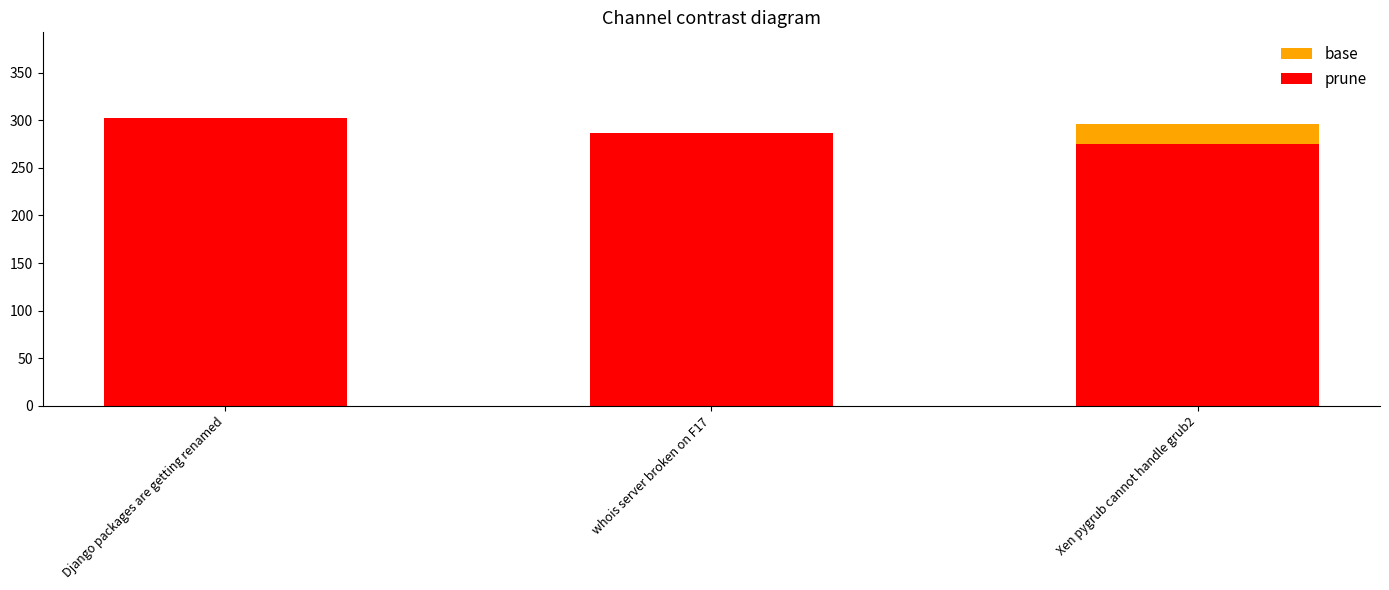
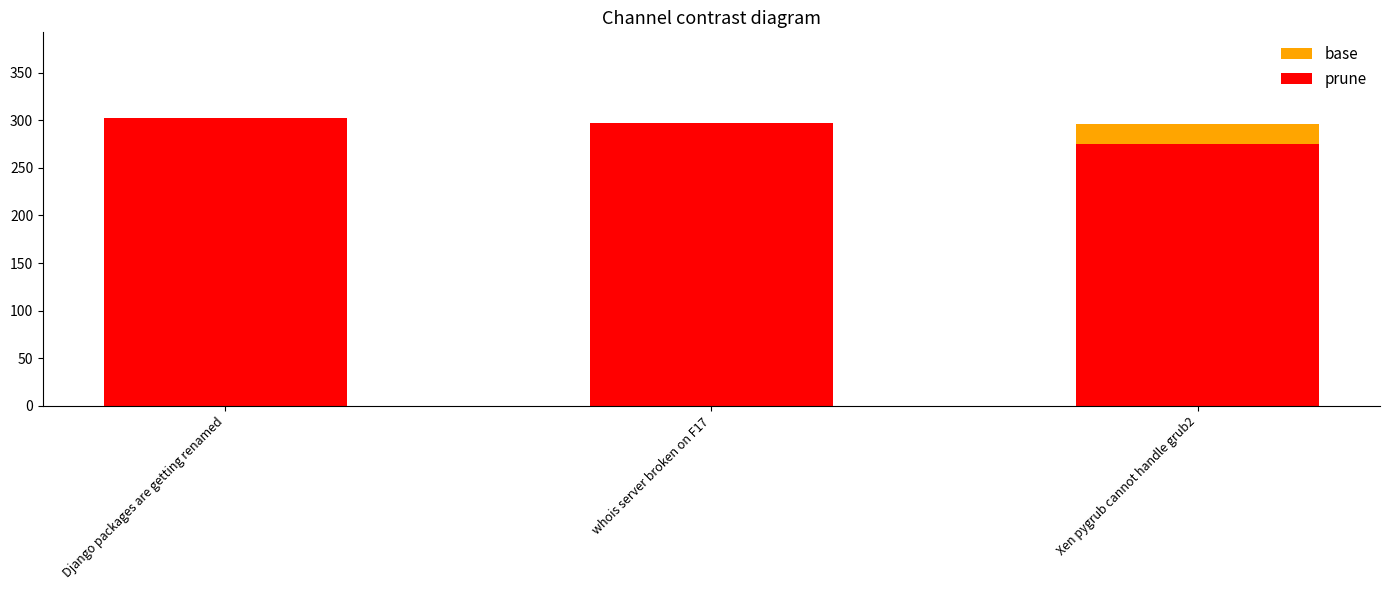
prune, whois server broken on F17: 290 -> 300
